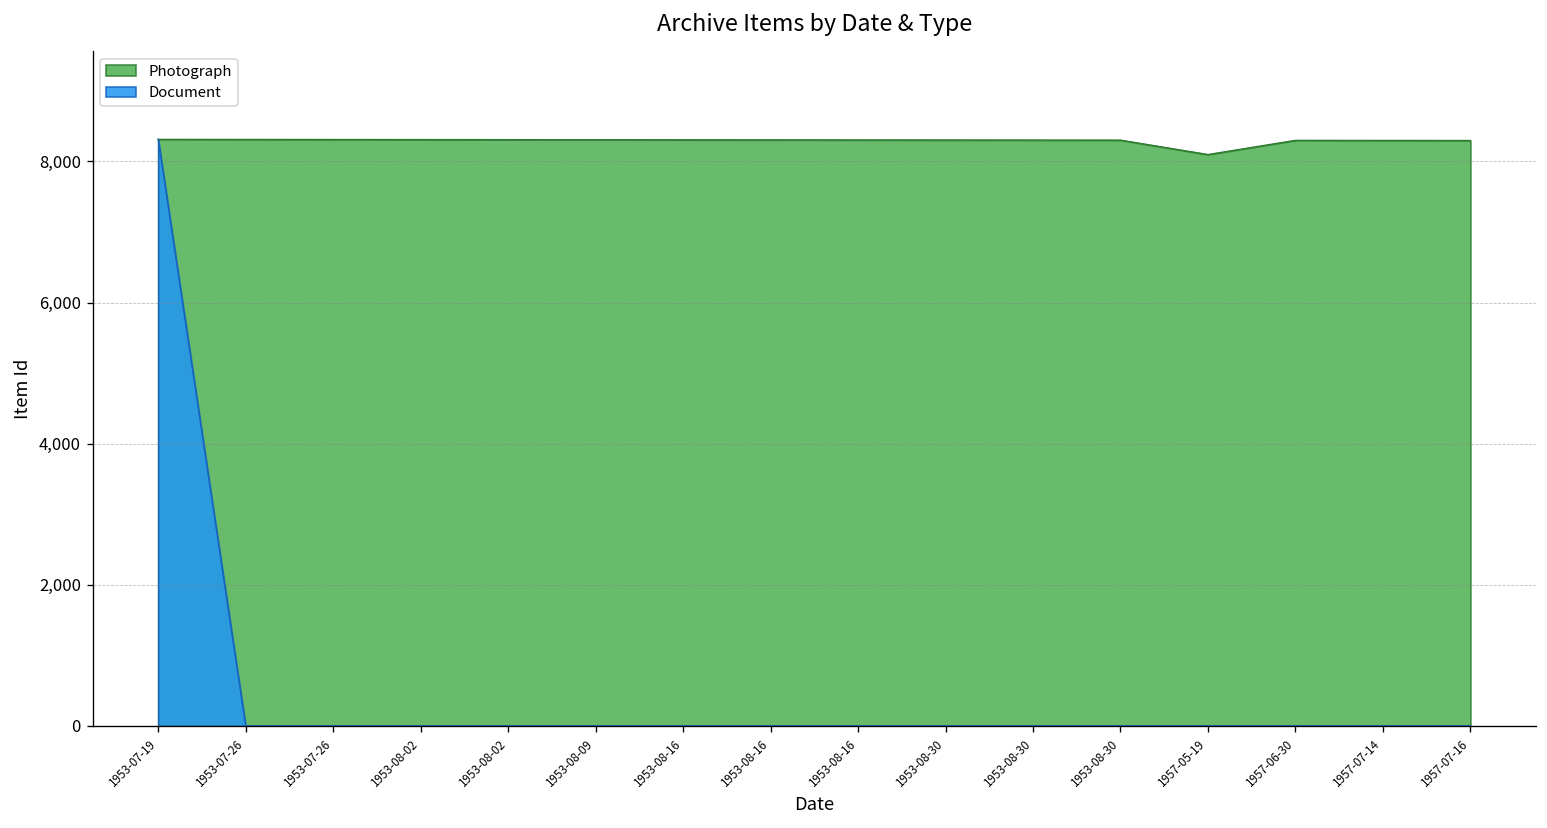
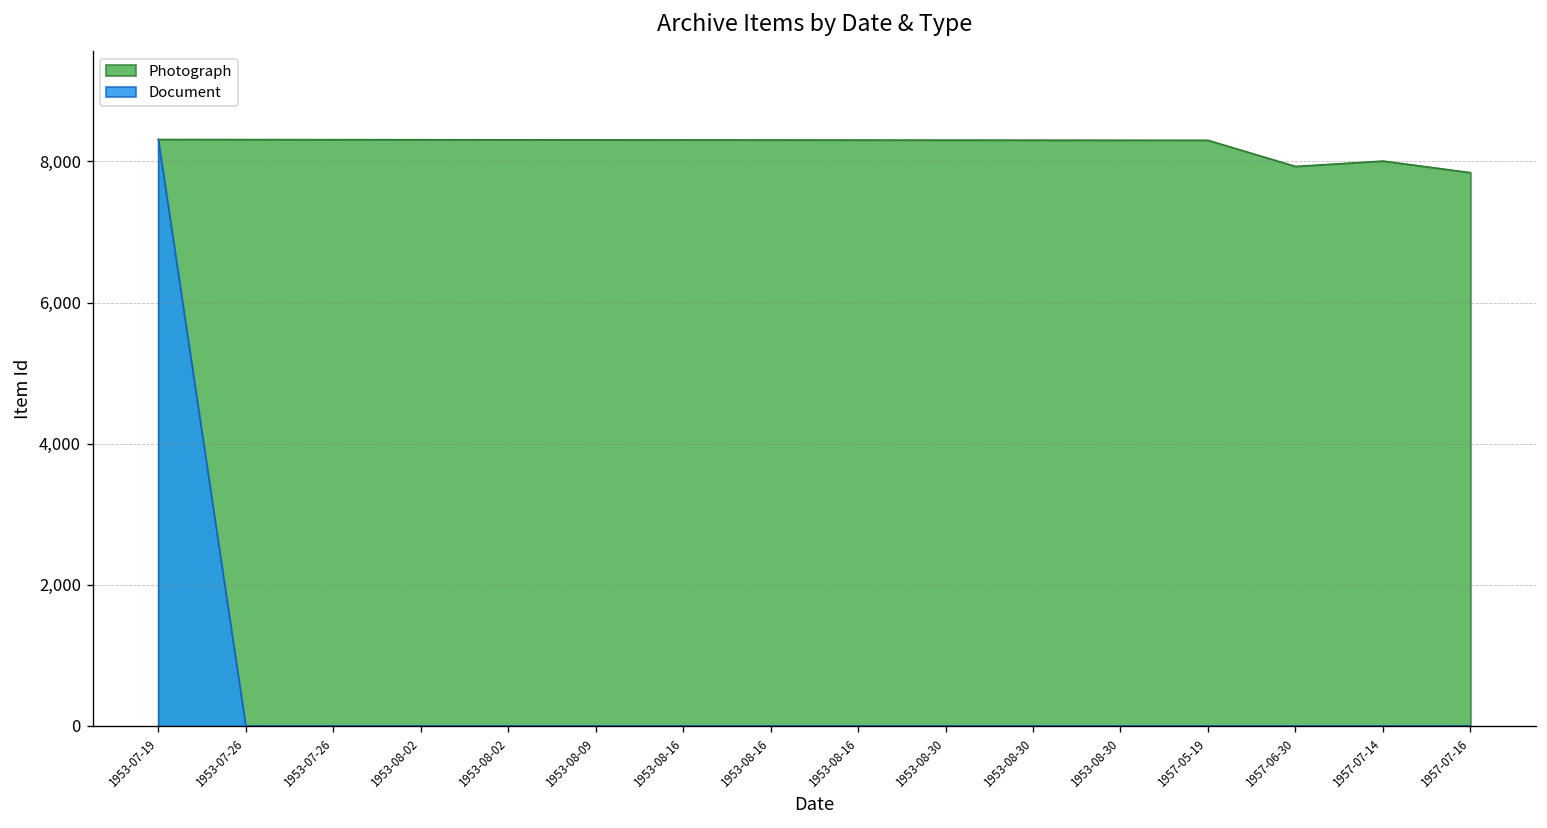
Photograph, 1957-05-19: 8,100 -> 8,300
Photograph, 1957-06-30: 8,300 -> 7,900
Photograph, 1957-07-14: 8,300 -> 8,000
Photograph, 1957-07-16: 8,300 -> 7,800
